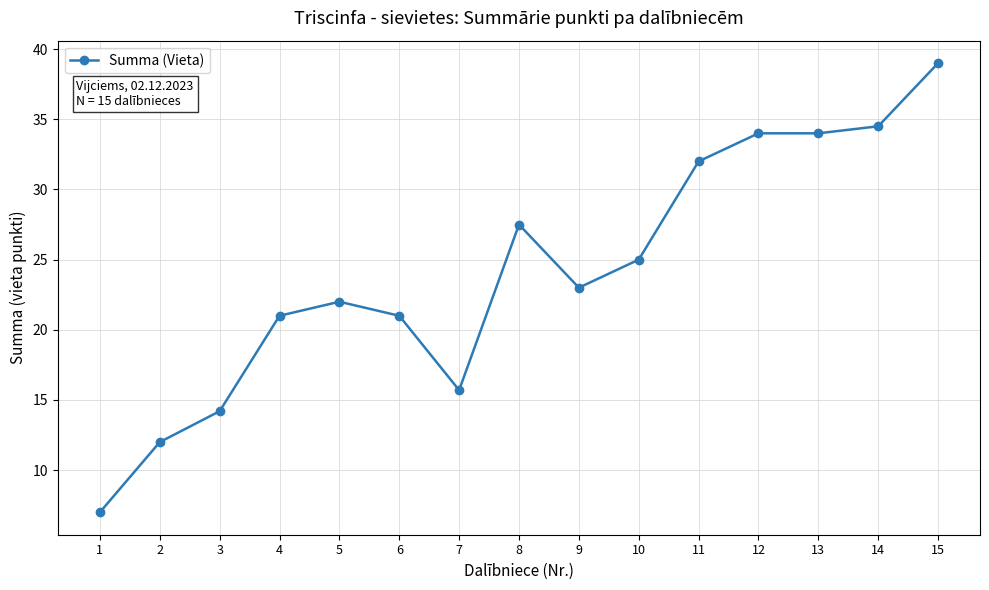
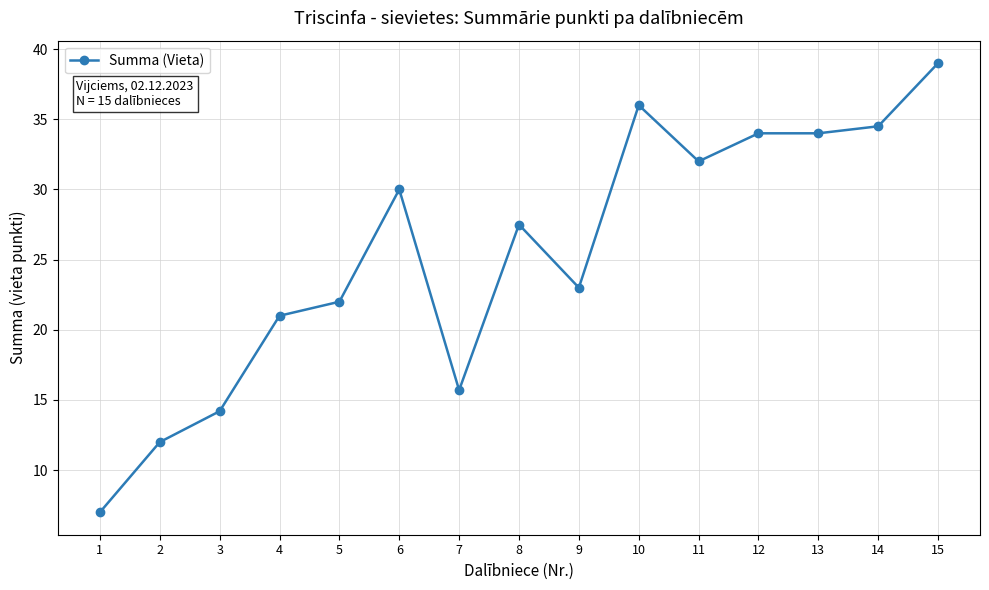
6: 21 -> 30
10: 25 -> 36
